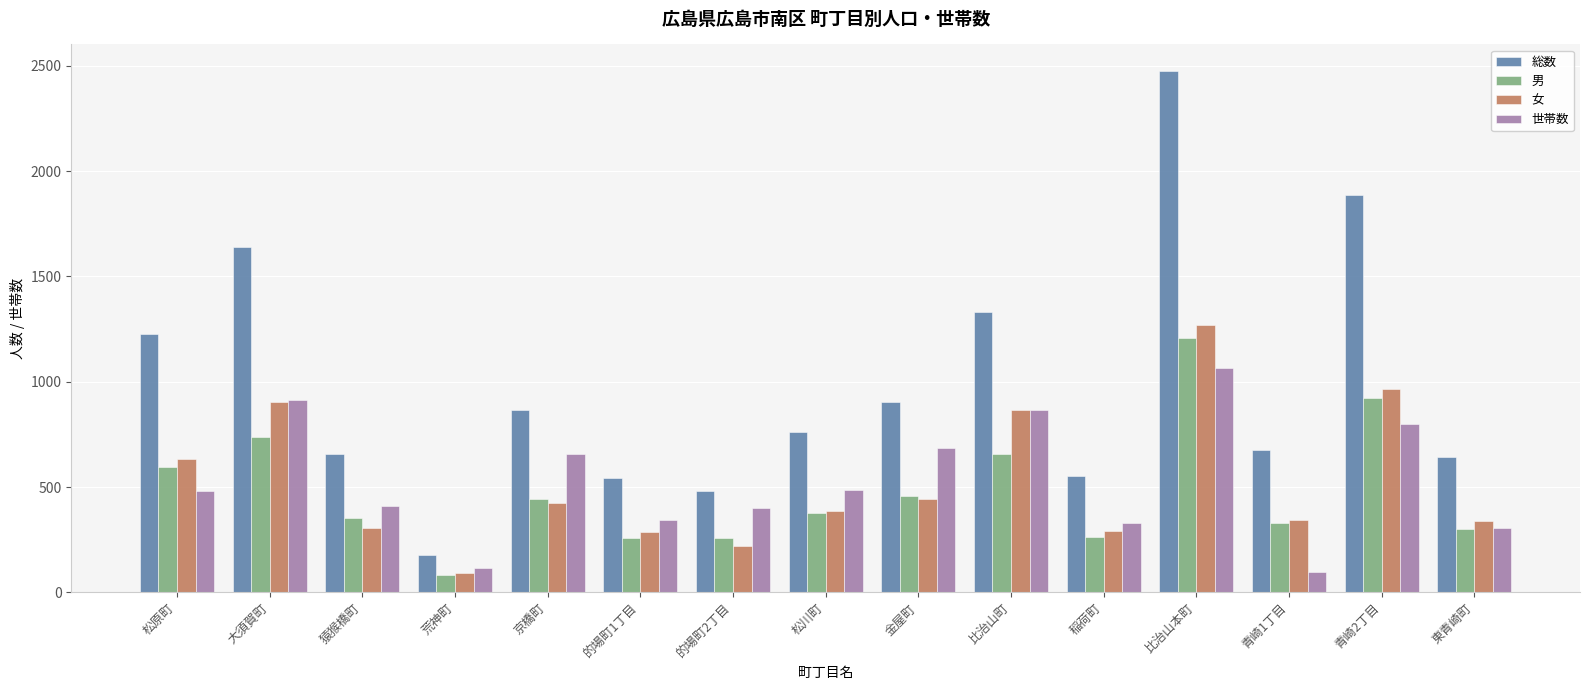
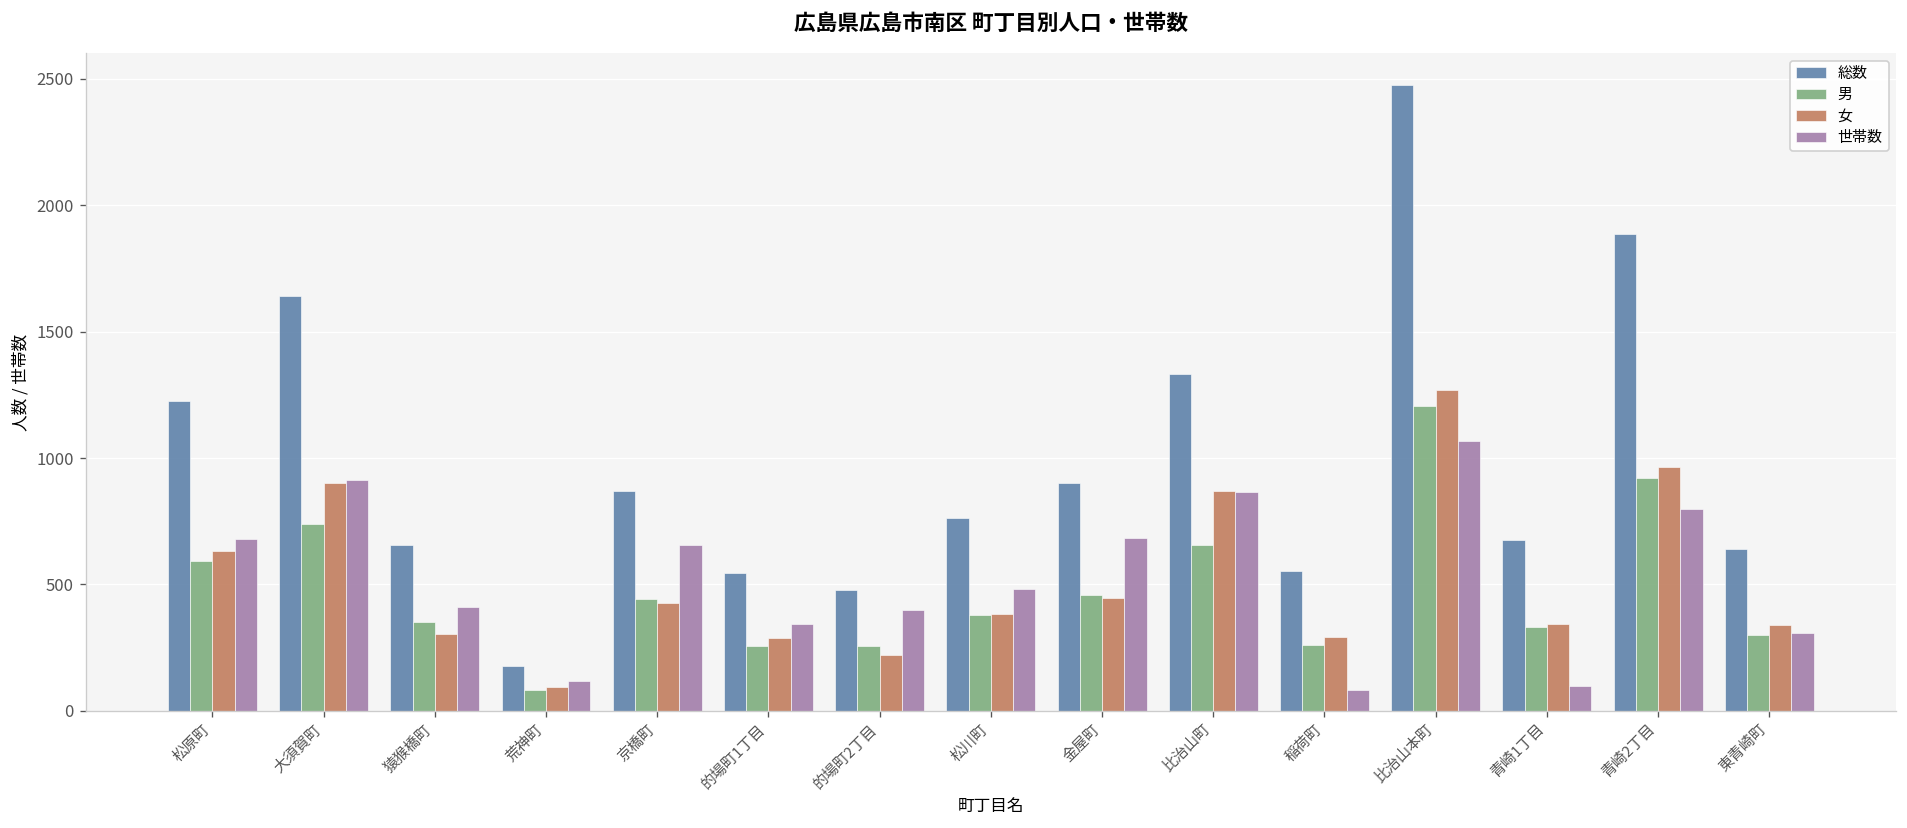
世帯数, 松原町: 480 -> 680
世帯数, 稲荷町: 330 -> 80
